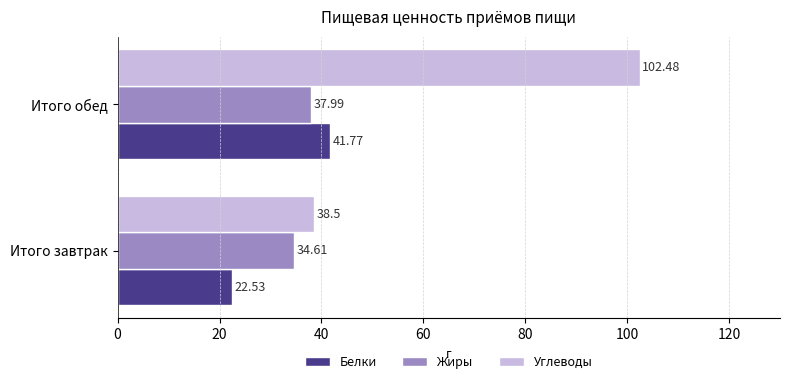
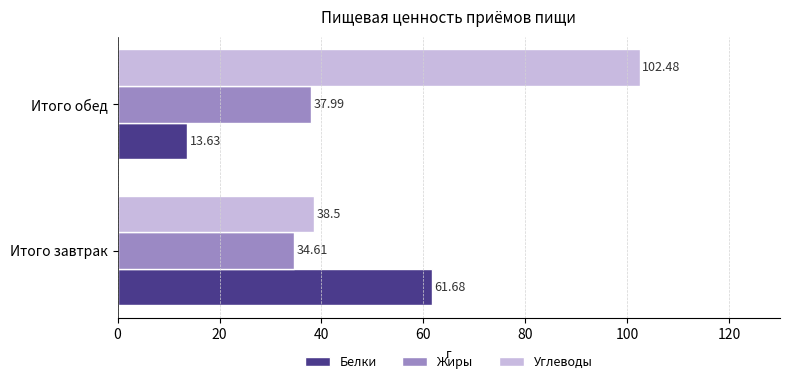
Белки, Итого обед: 41.77 -> 13.63
Белки, Итого завтрак: 22.53 -> 61.68
